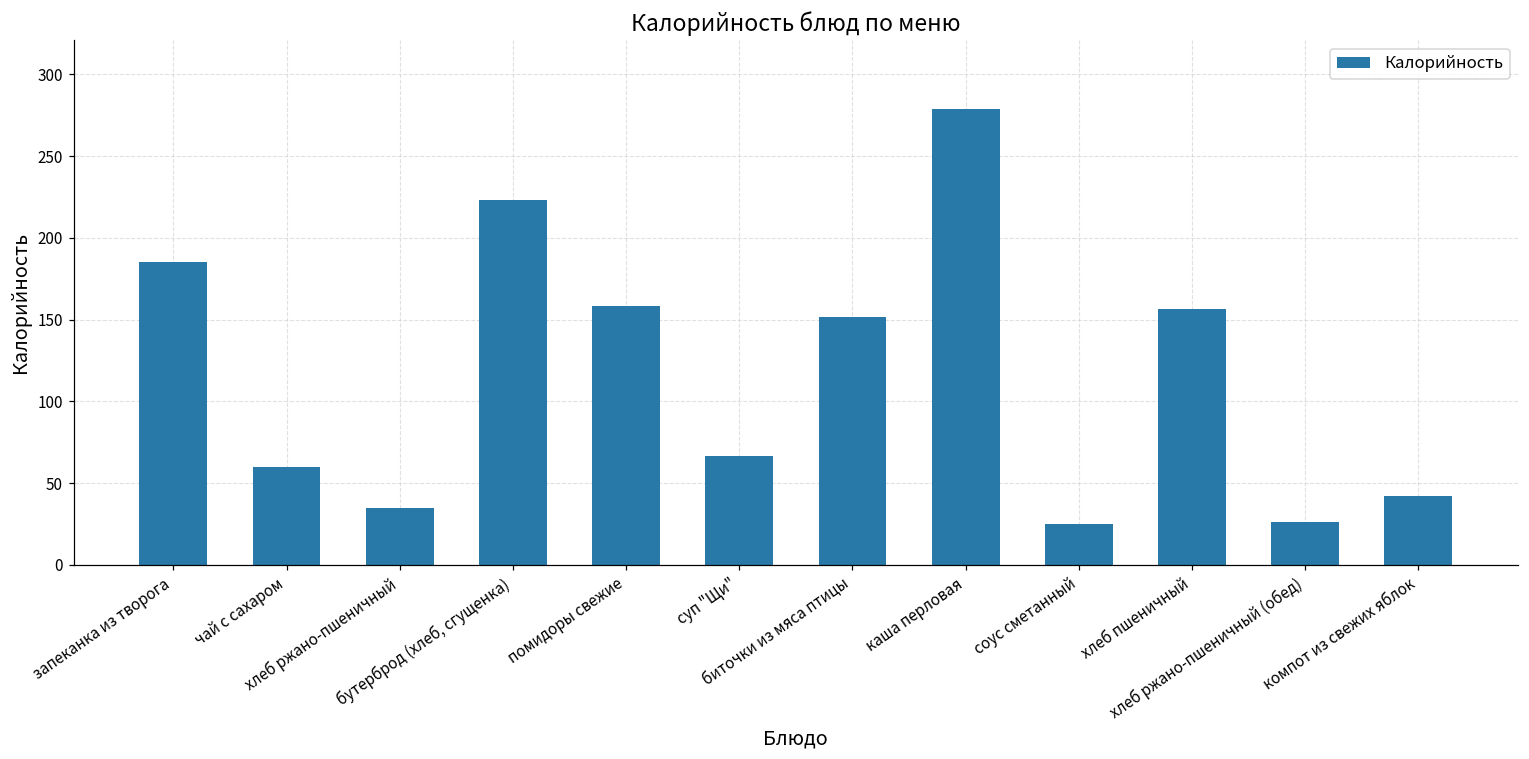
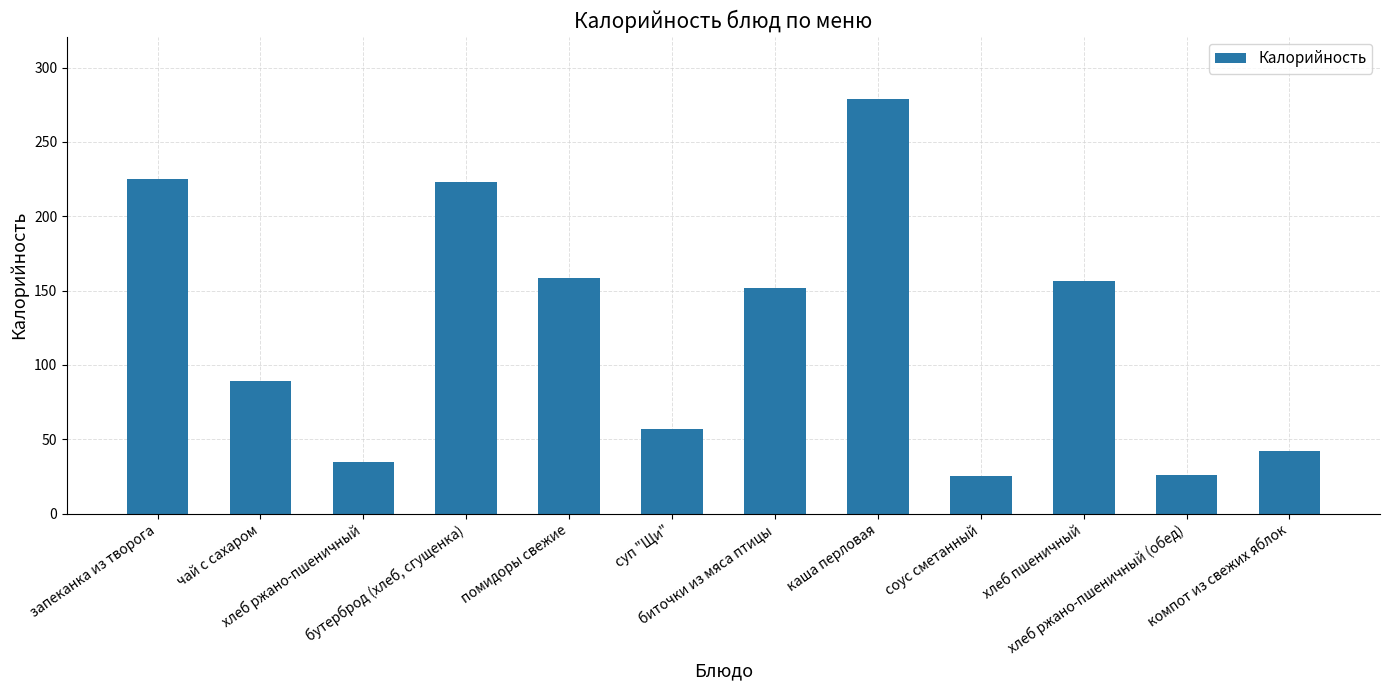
запеканка из творога: 185 -> 225
чай с сахаром: 60 -> 89
суп "Щи": 66 -> 57
